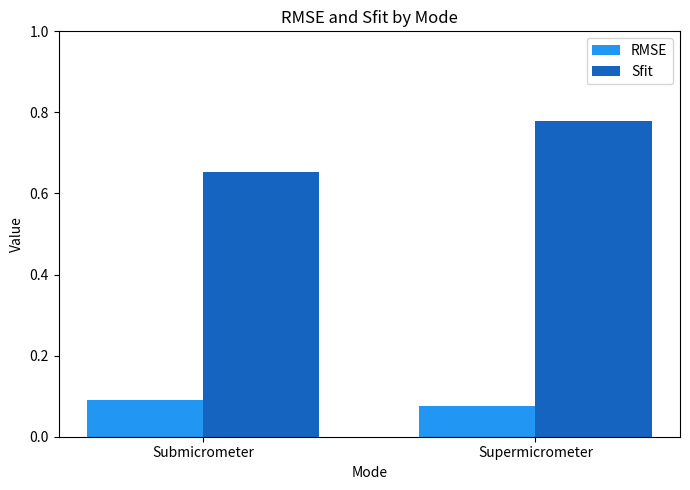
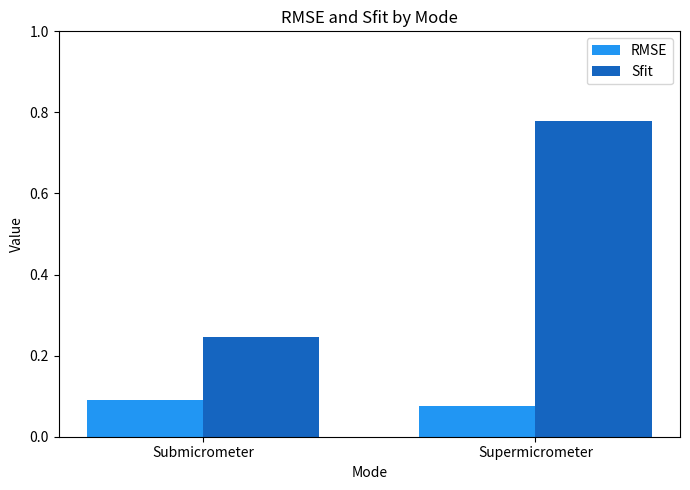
Sfit, Submicrometer: 0.65 -> 0.25
